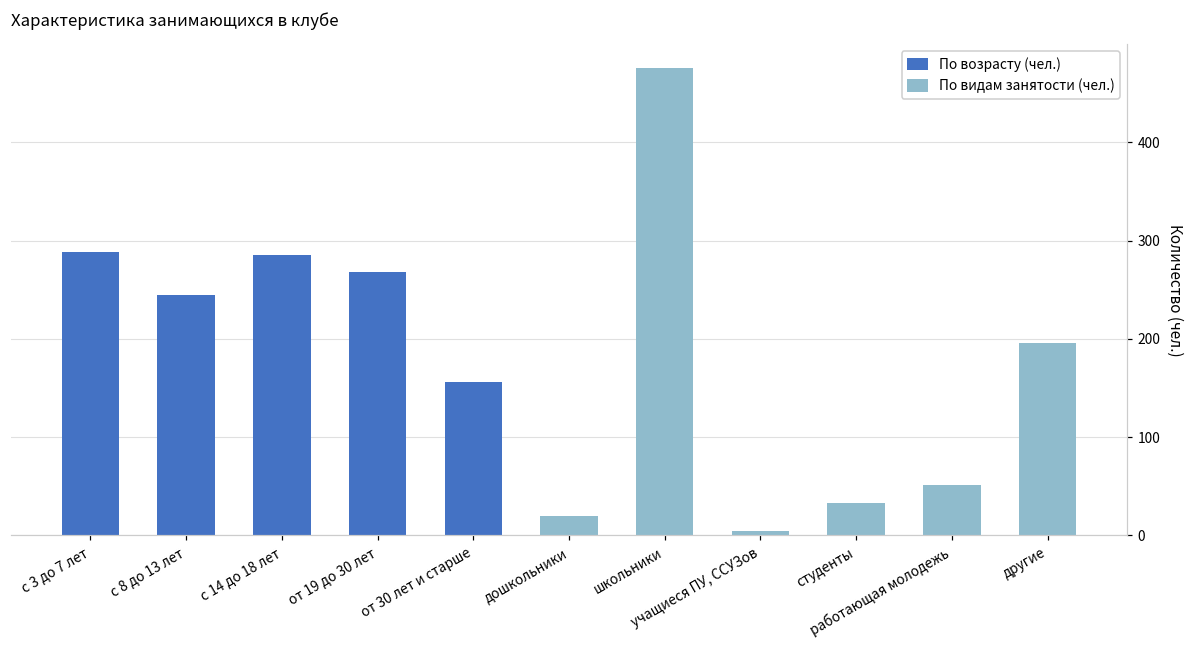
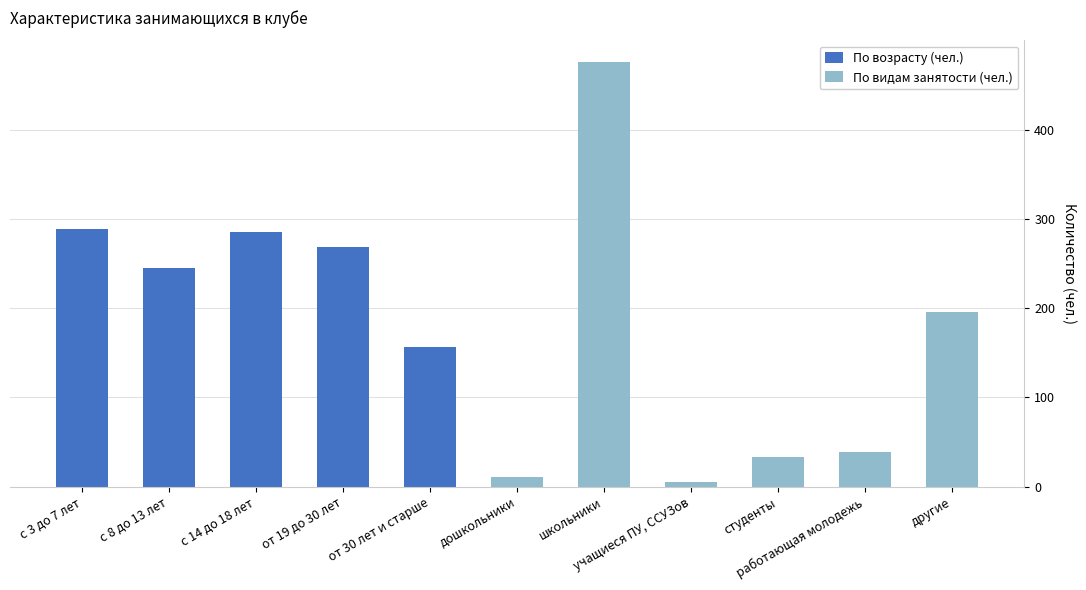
По видам занятости (чел.), дошкольники: 20 -> 10
По видам занятости (чел.), работающая молодежь: 50 -> 40
